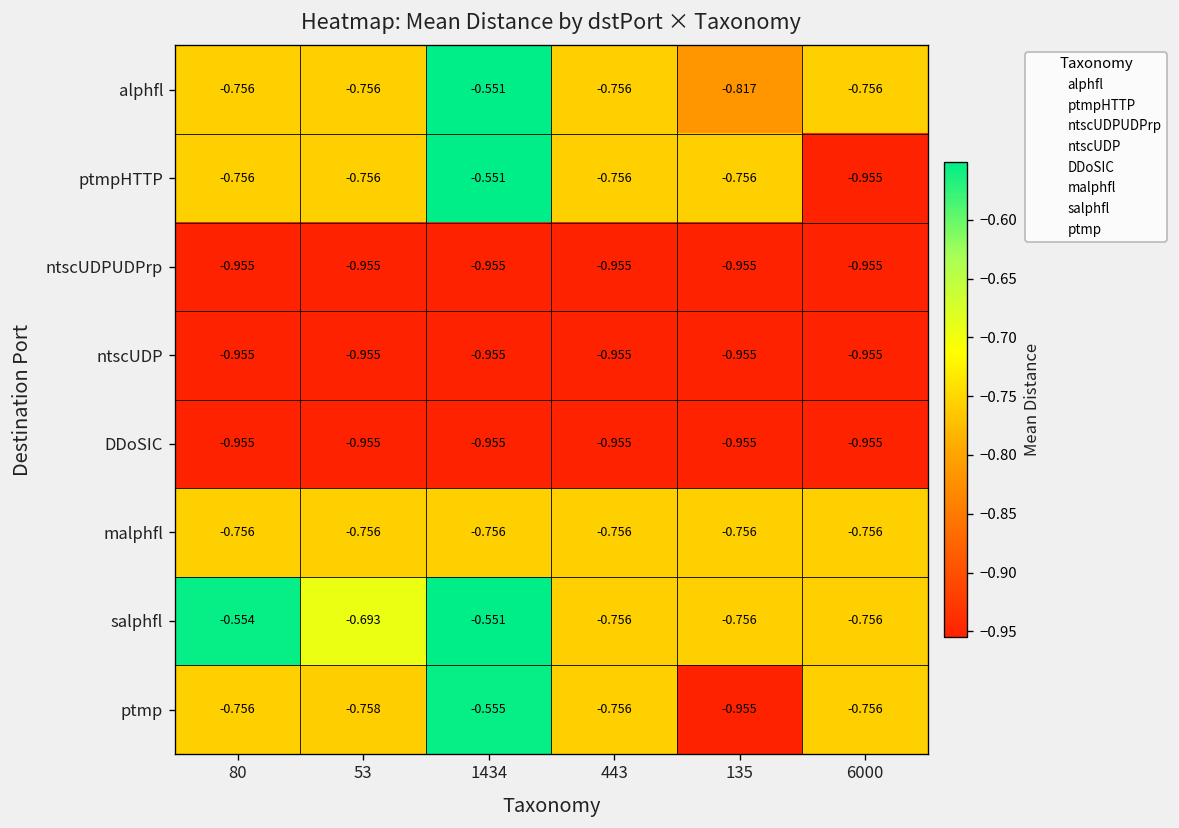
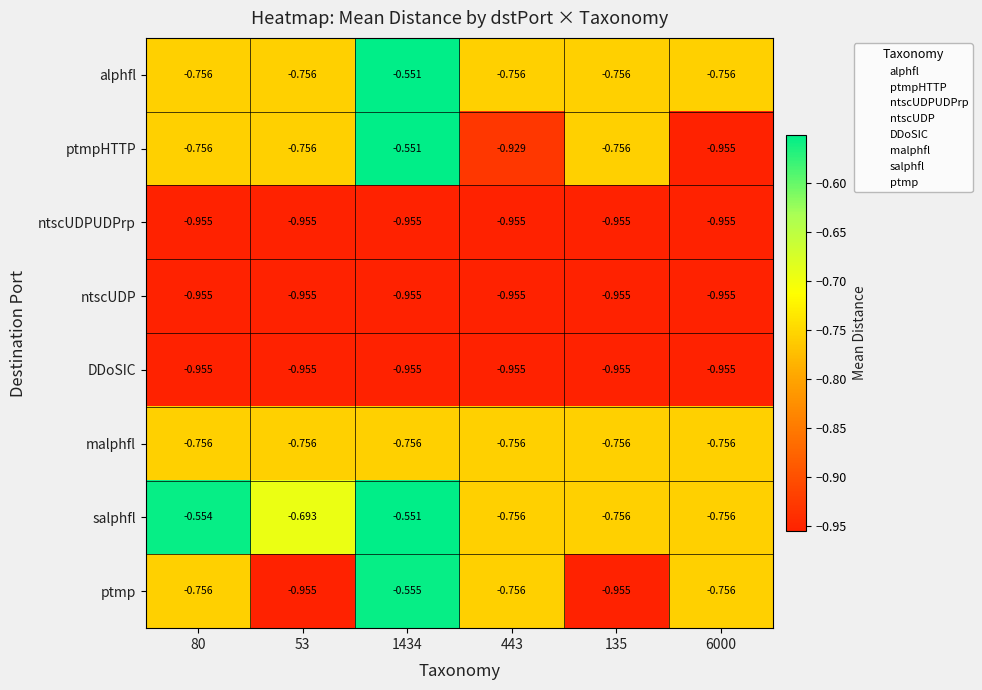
alphfl, 135: -0.817 -> -0.756
ptmpHTTP, 443: -0.756 -> -0.929
ptmp, 53: -0.758 -> -0.955
